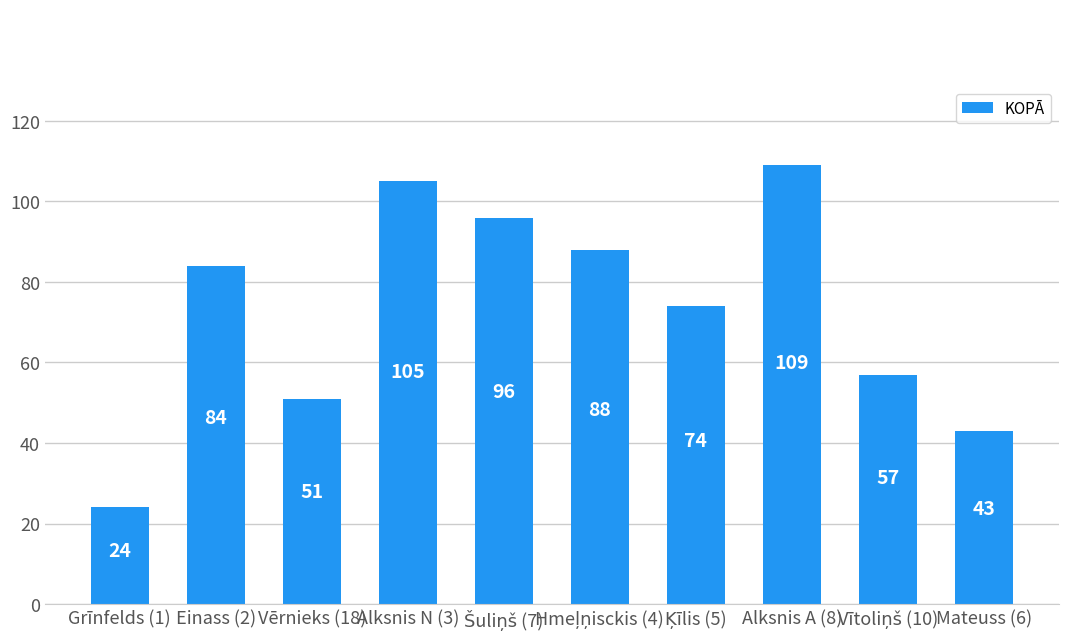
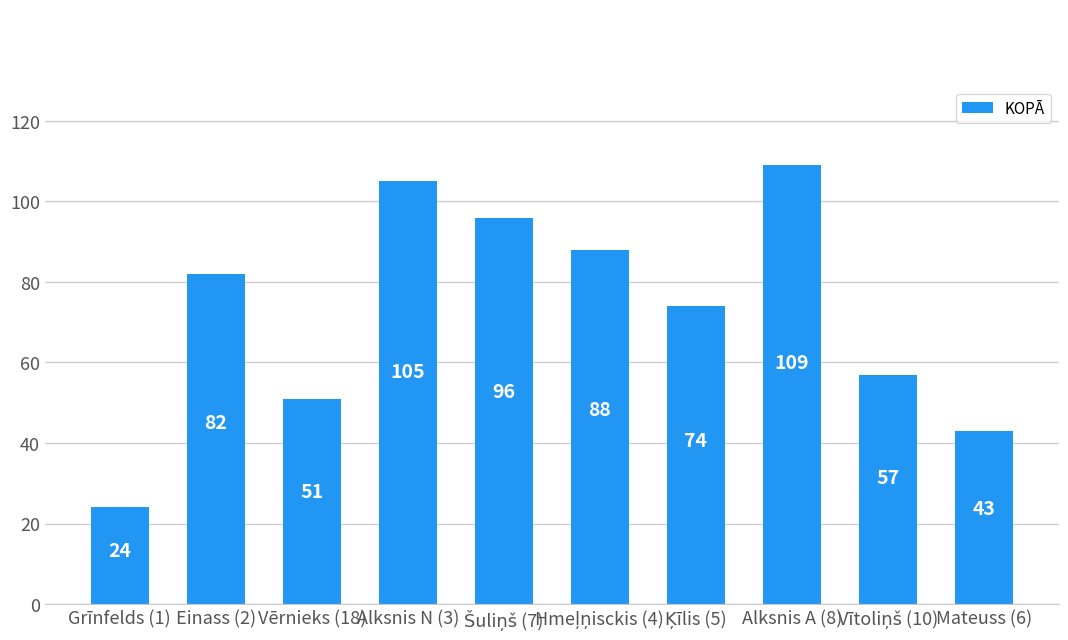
Einass (2): 84 -> 82
